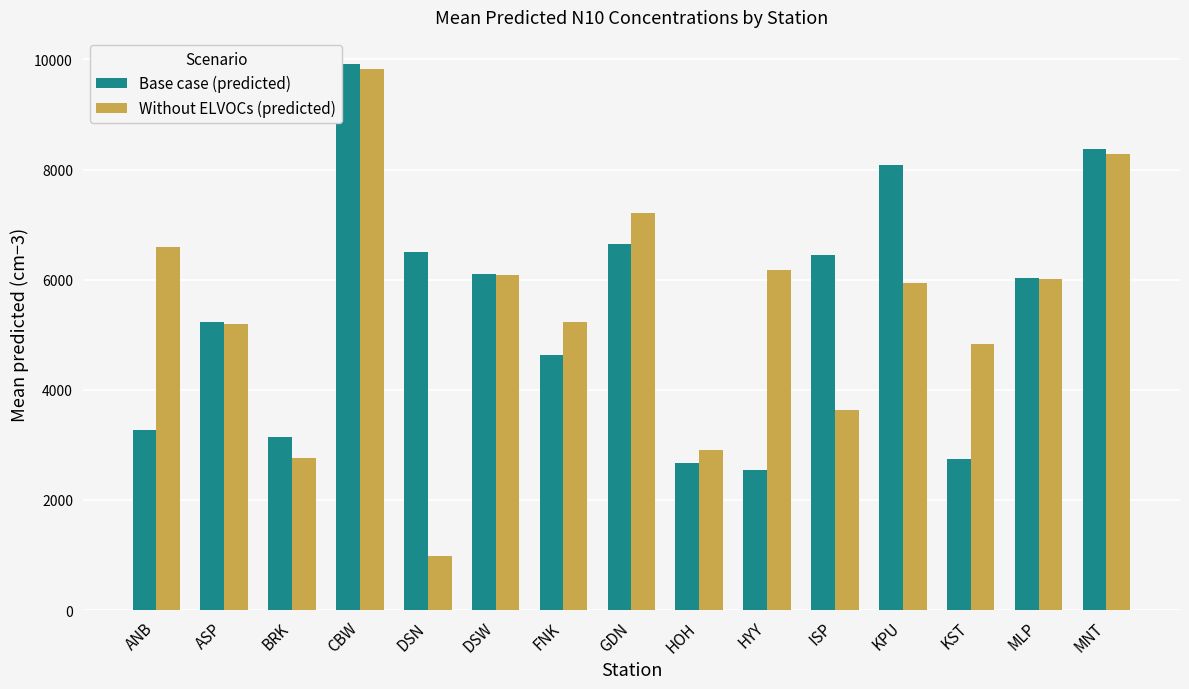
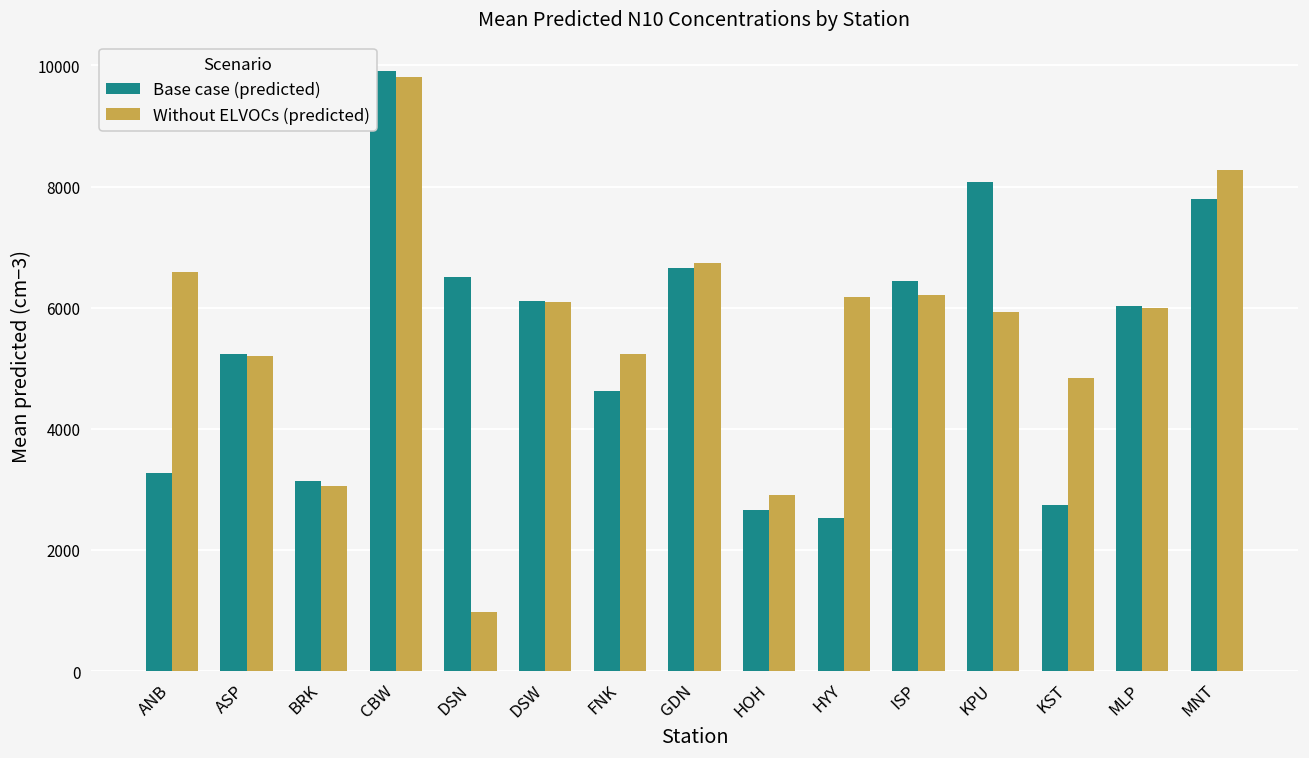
Without ELVOCs (predicted), BRK: 2800 -> 3100
Without ELVOCs (predicted), GDN: 7200 -> 6700
Without ELVOCs (predicted), ISP: 3600 -> 6200
Base case (predicted), MNT: 8400 -> 7800
